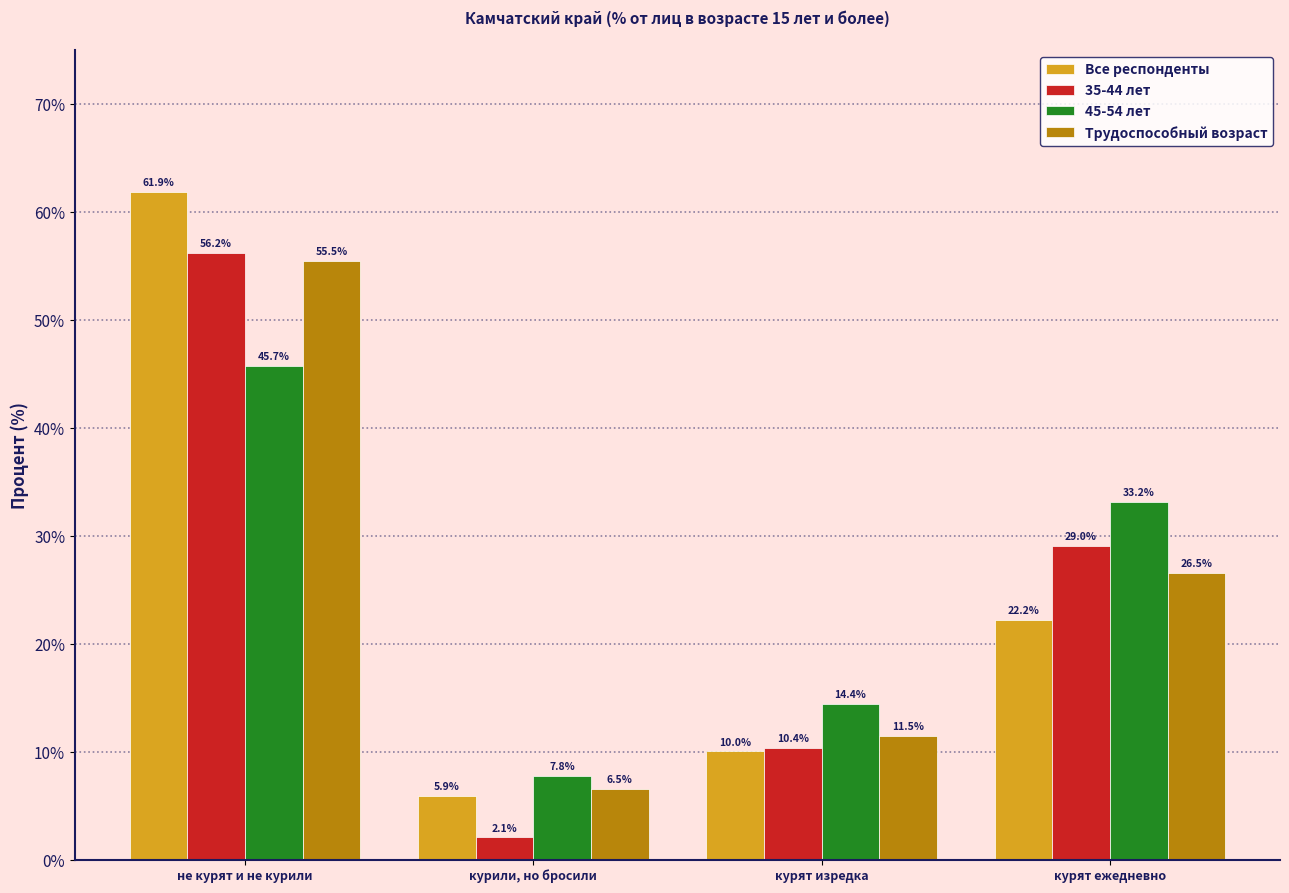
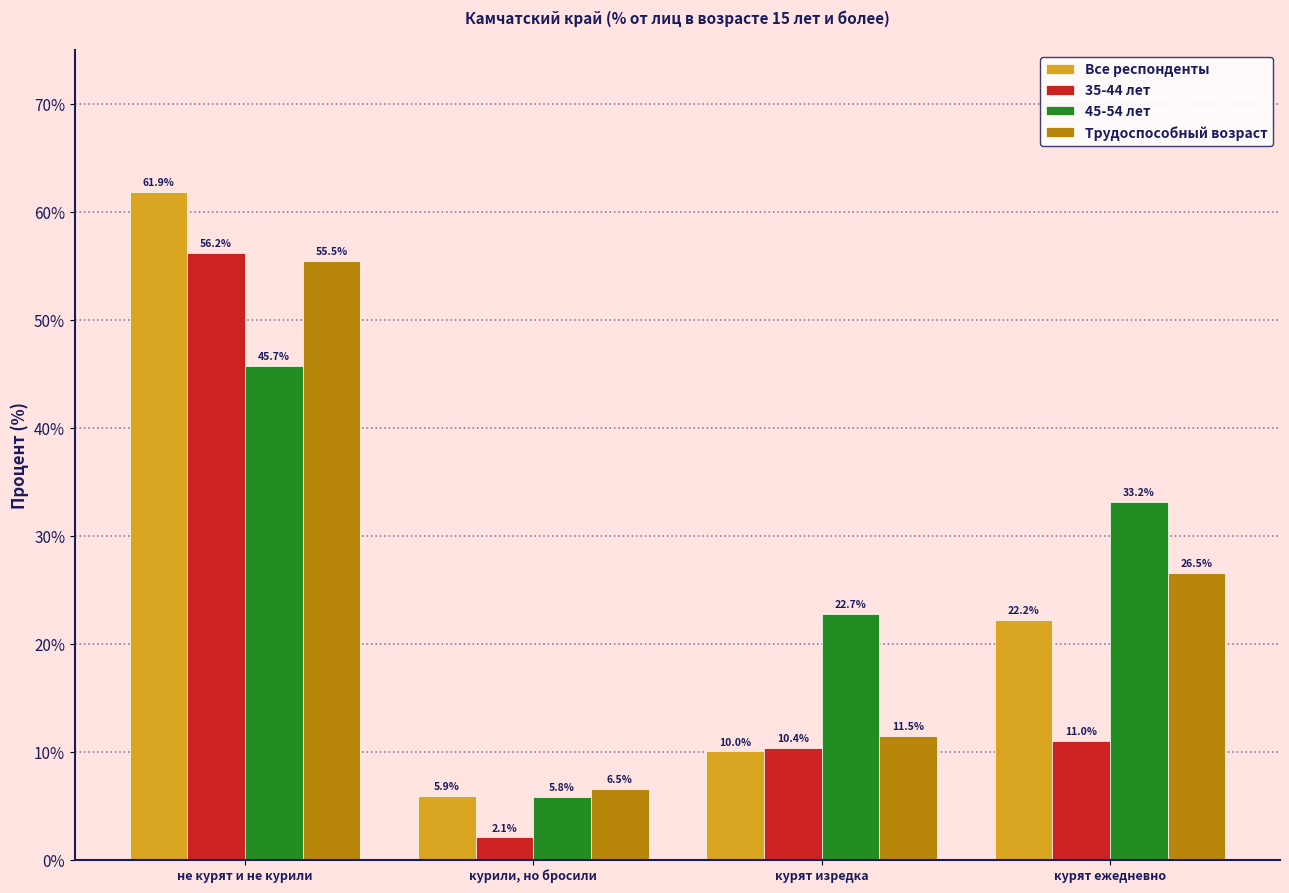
45-54 лет, курили, но бросили: 7.8% -> 5.8%
45-54 лет, курят изредка: 14.4% -> 22.7%
35-44 лет, курят ежедневно: 29.0% -> 11.0%
